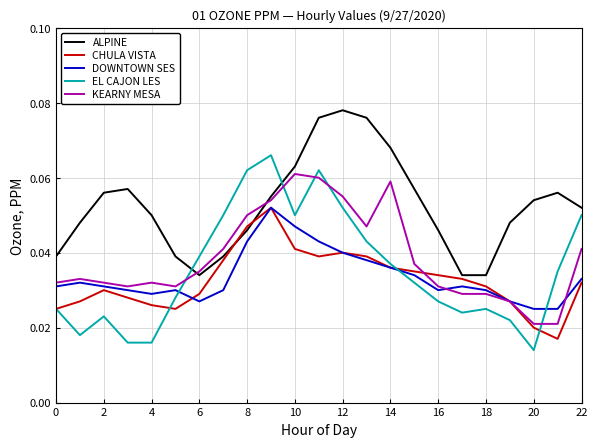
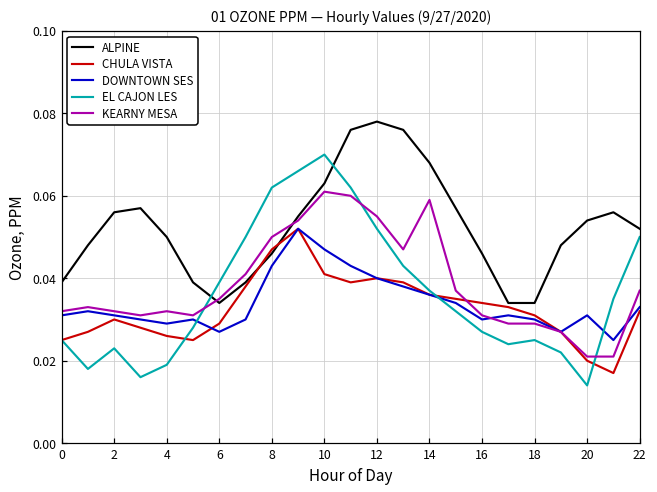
EL CAJON LES, 4: 0.016 -> 0.019
EL CAJON LES, 10: 0.05 -> 0.07
DOWNTOWN SES, 20: 0.025 -> 0.031
KEARNY MESA, 22: 0.041 -> 0.037
